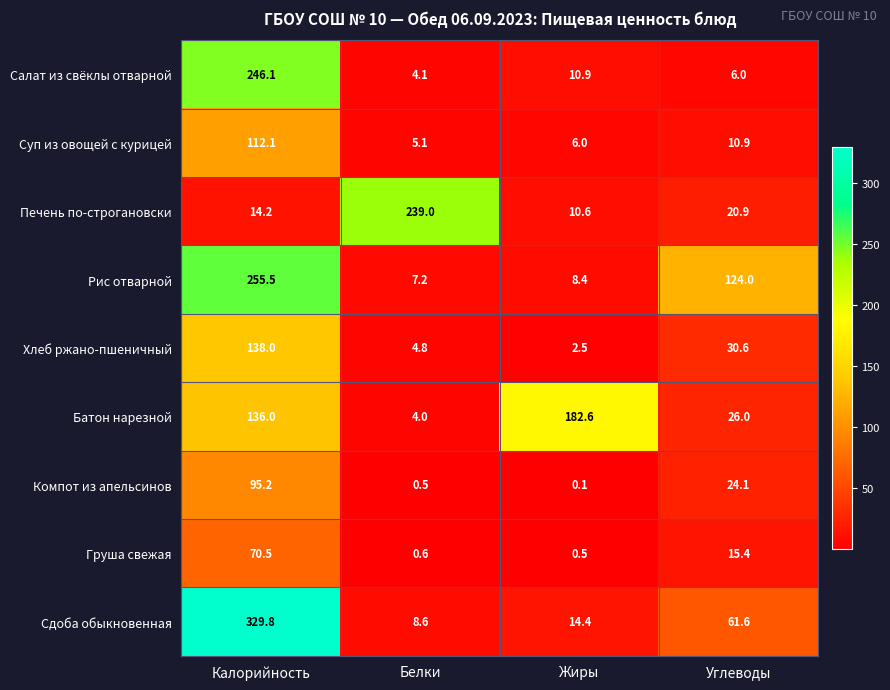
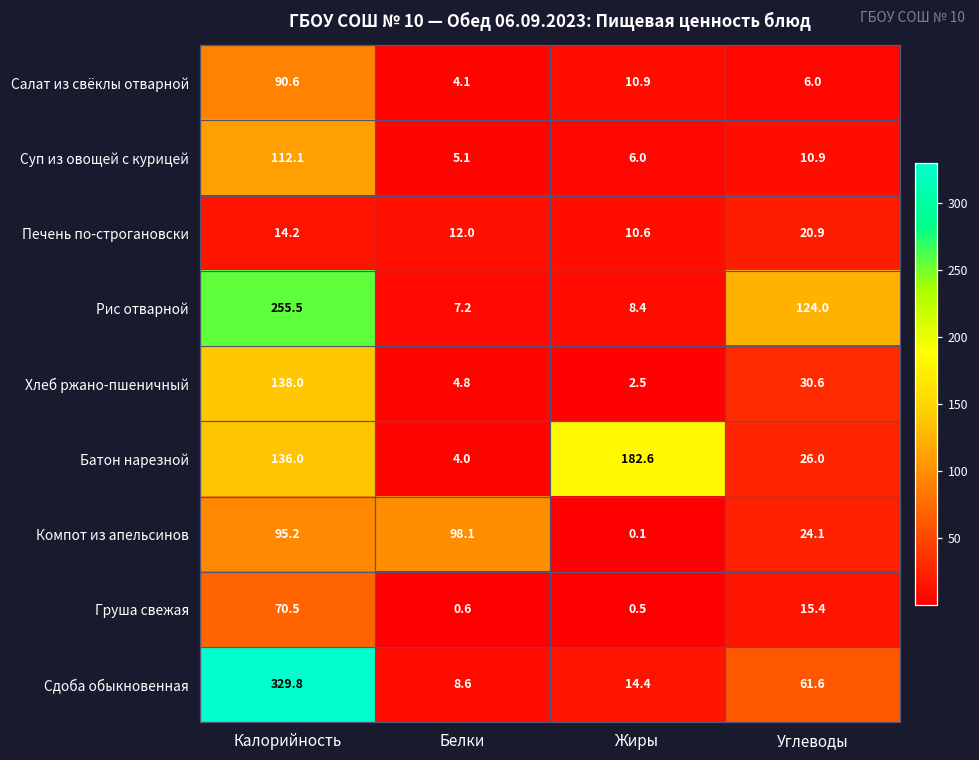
Салат из свёклы отварной, Калорийность: 246.1 -> 90.6
Печень по-строгановски, Белки: 239.0 -> 12.0
Компот из апельсинов, Белки: 0.5 -> 98.1
